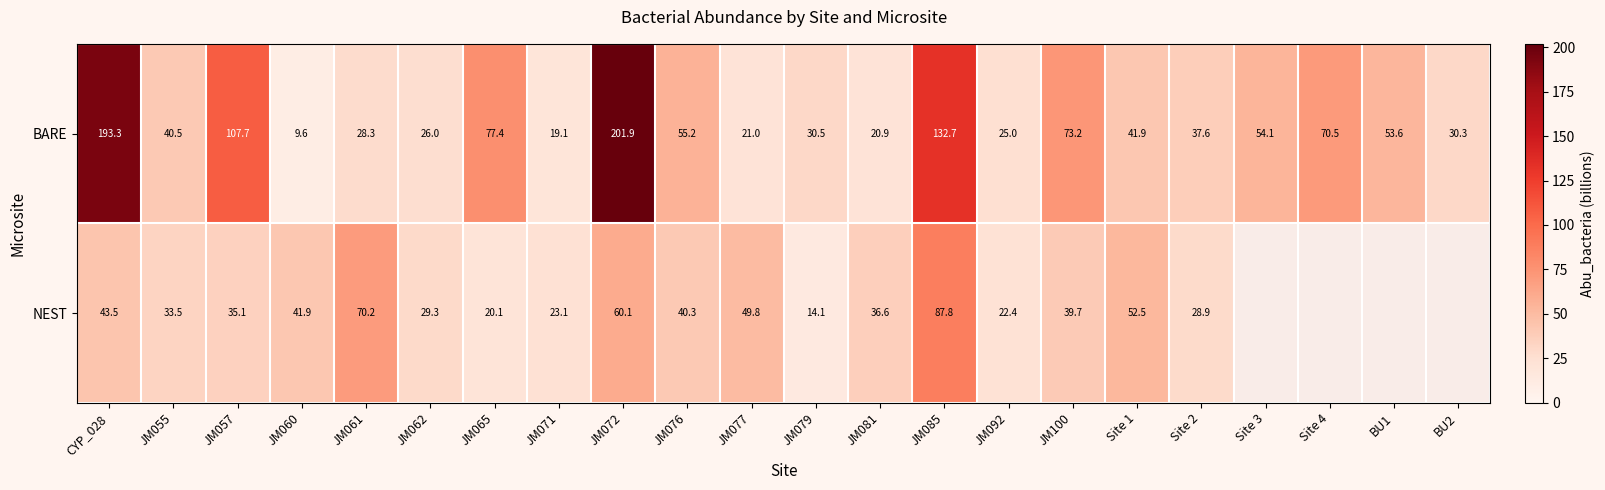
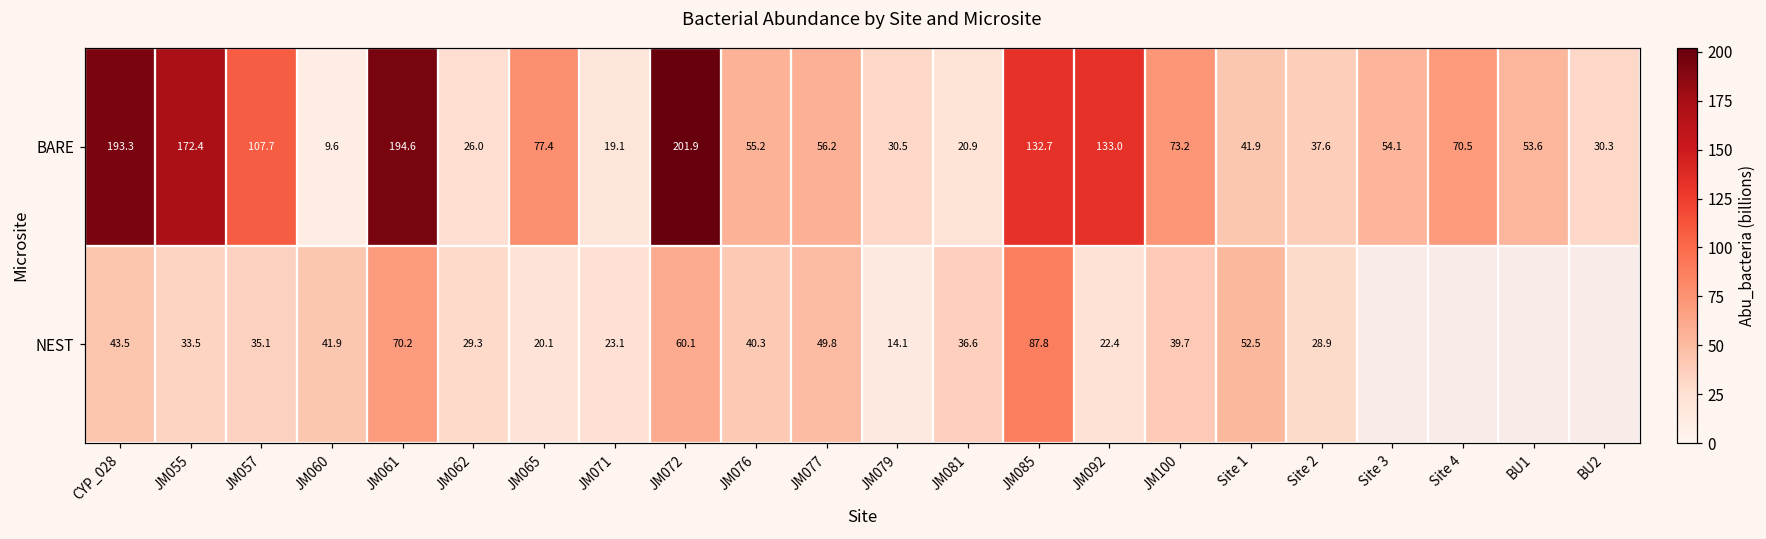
BARE, JM055: 40.5 -> 172.4
BARE, JM061: 28.3 -> 194.6
BARE, JM077: 21.0 -> 56.2
BARE, JM092: 25.0 -> 133.0
